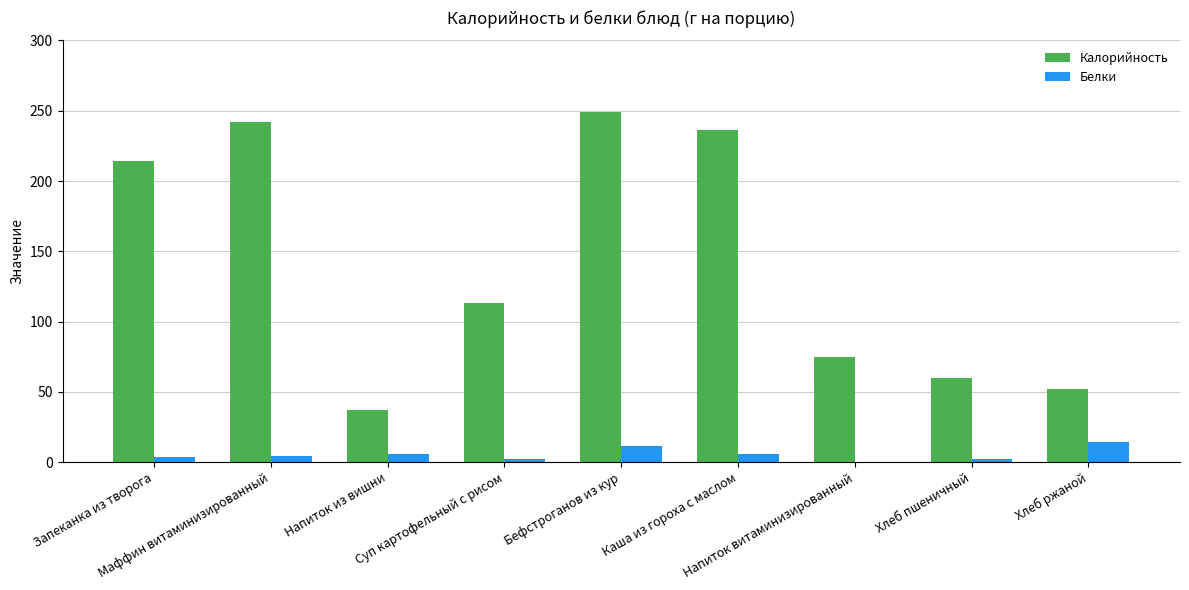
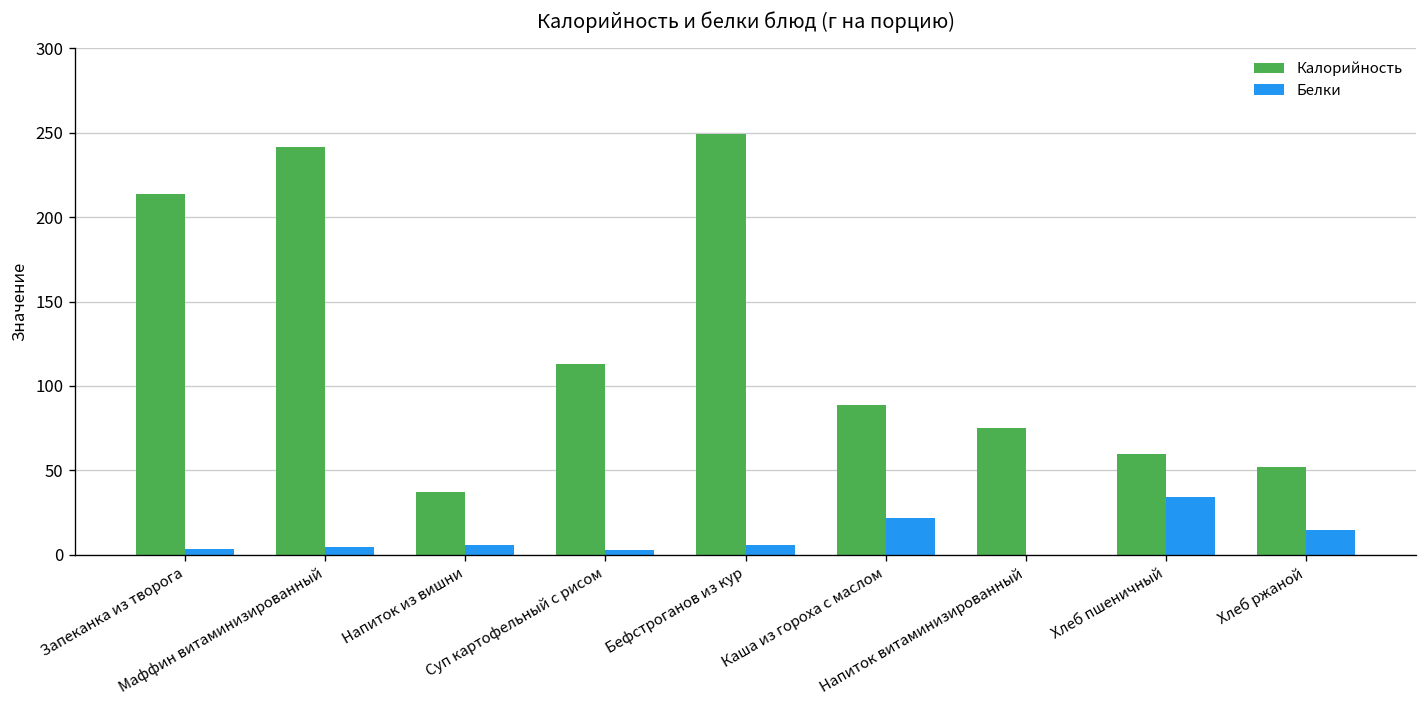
Белки, Бефстроганов из кур: 12 -> 6
Калорийность, Каша из гороха с маслом: 236 -> 89
Белки, Каша из гороха с маслом: 6 -> 22
Белки, Хлеб пшеничный: 2 -> 34
